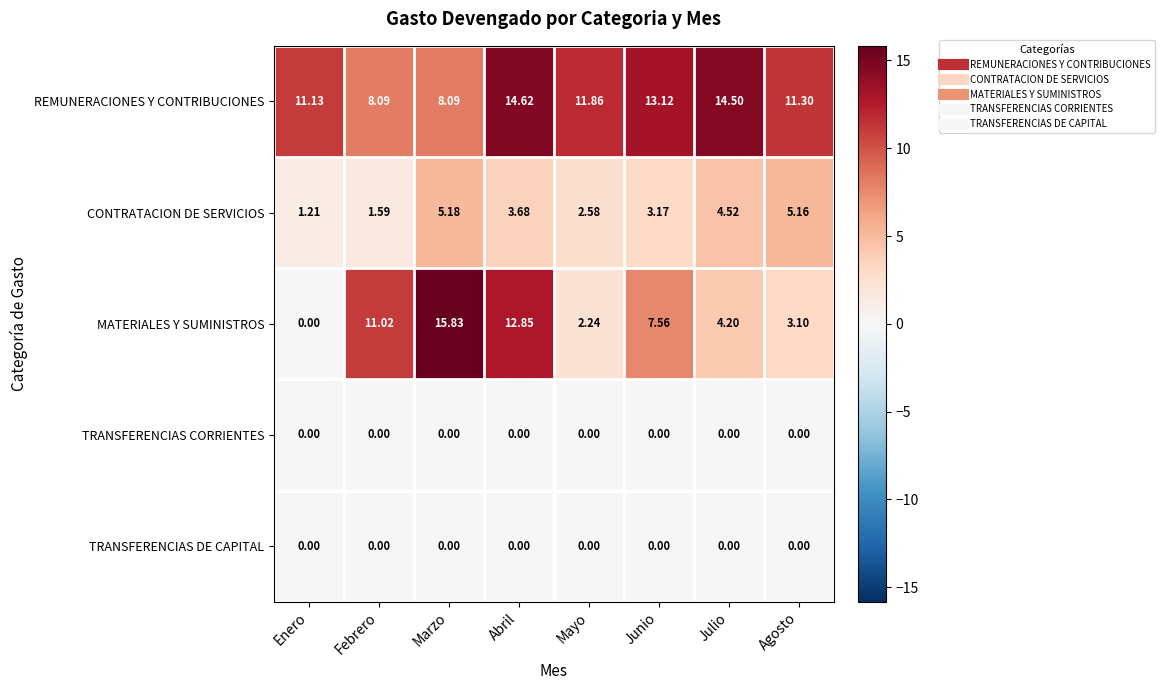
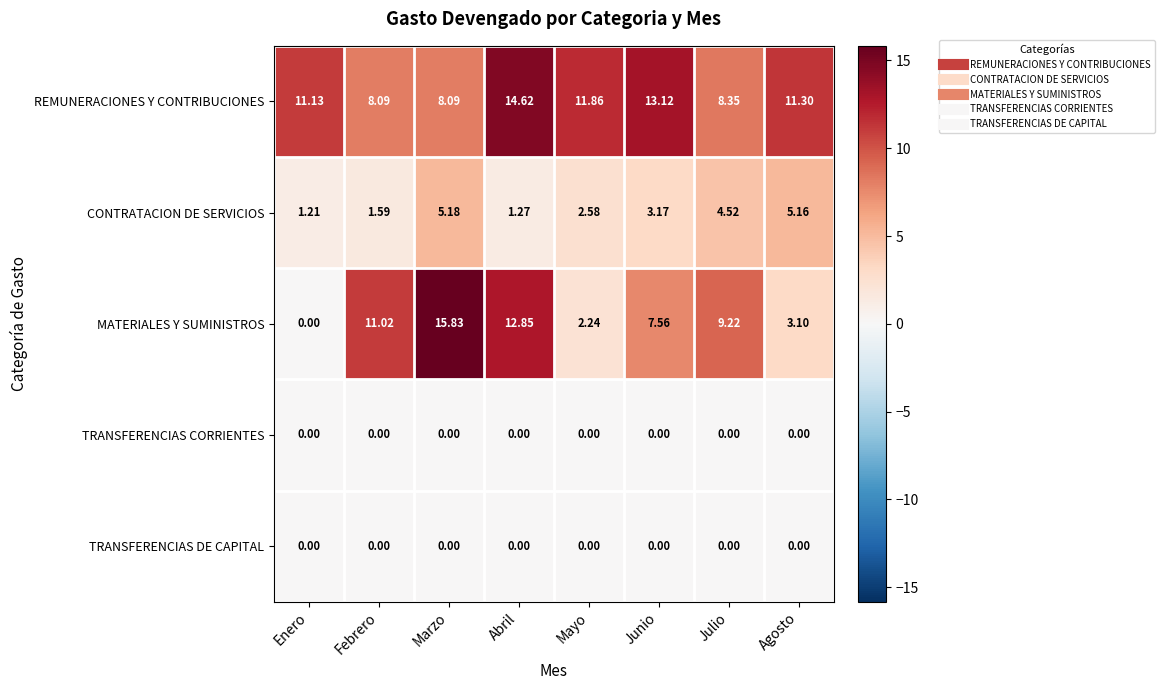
REMUNERACIONES Y CONTRIBUCIONES, Julio: 14.50 -> 8.35
CONTRATACION DE SERVICIOS, Abril: 3.68 -> 1.27
MATERIALES Y SUMINISTROS, Julio: 4.20 -> 9.22
